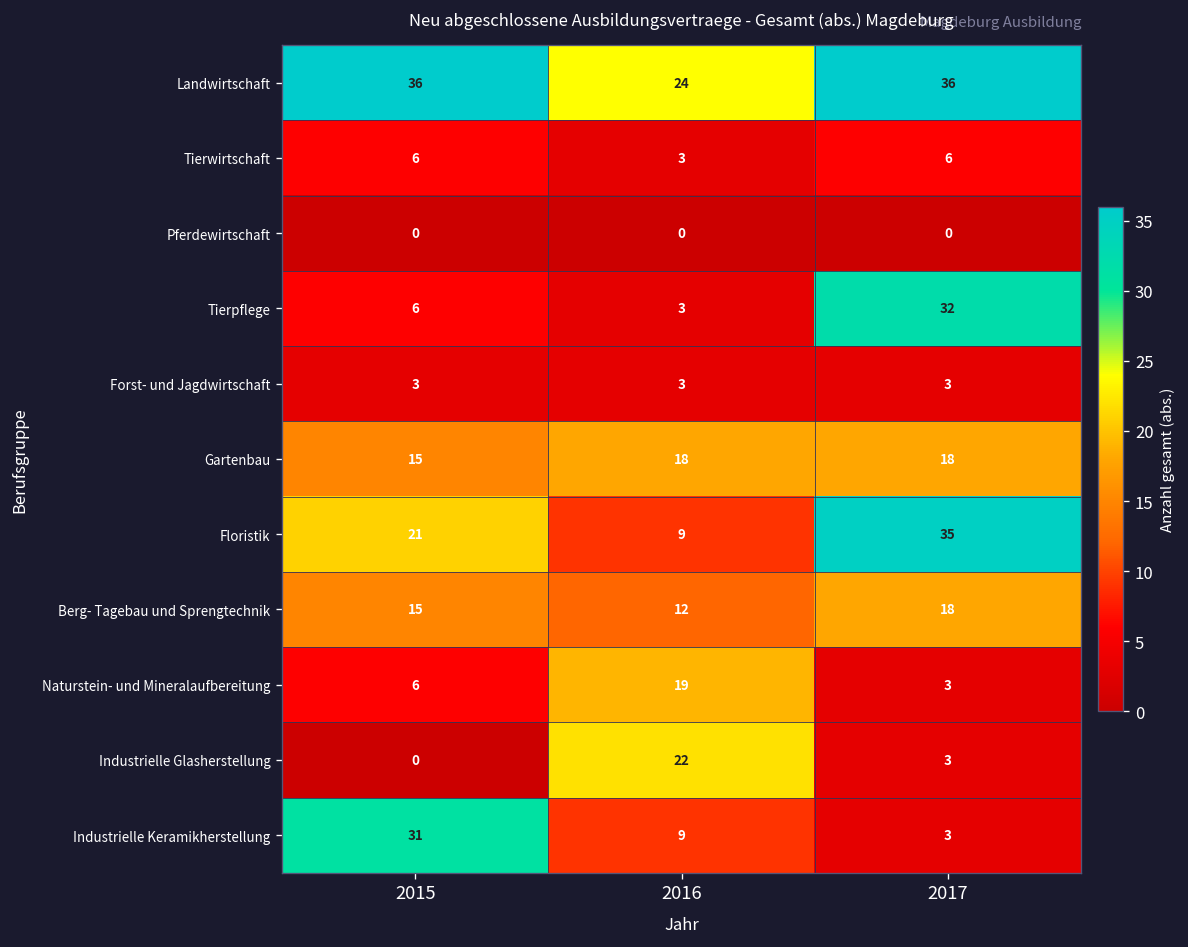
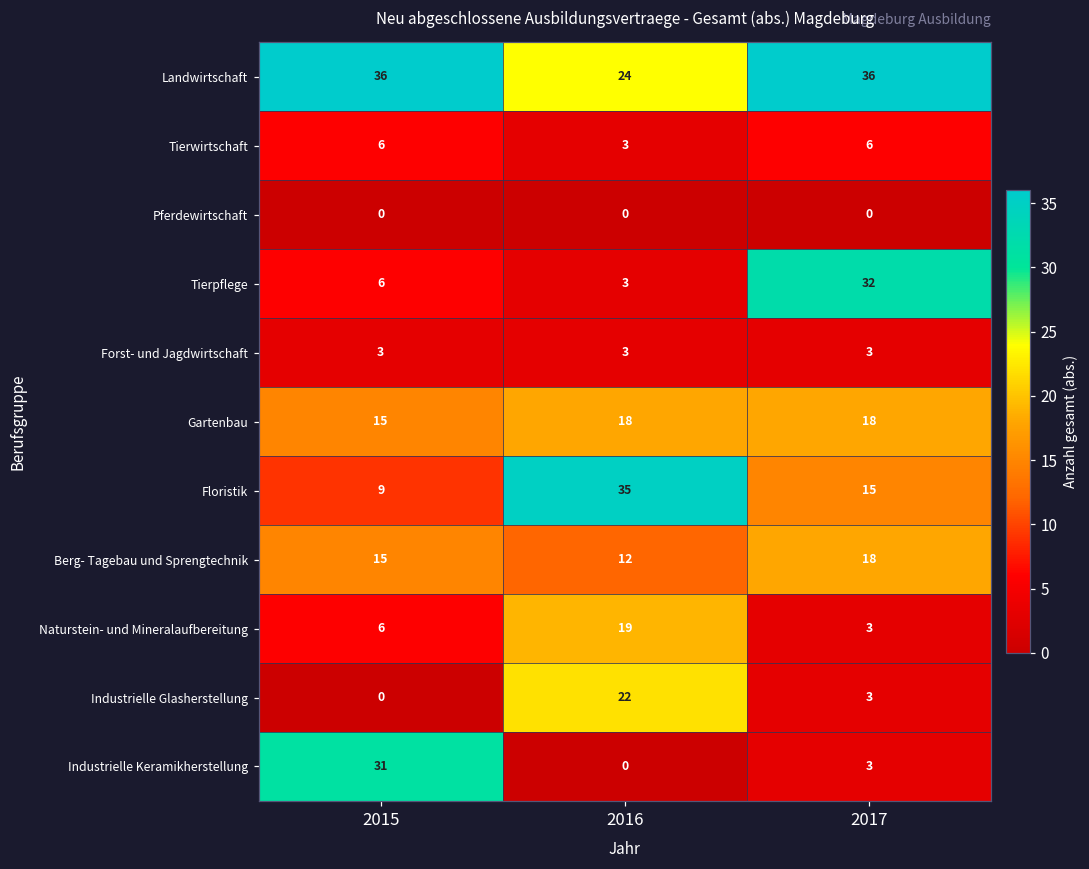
Floristik, 2015: 21 -> 9
Floristik, 2016: 9 -> 35
Floristik, 2017: 35 -> 15
Industrielle Keramikherstellung, 2016: 9 -> 0
